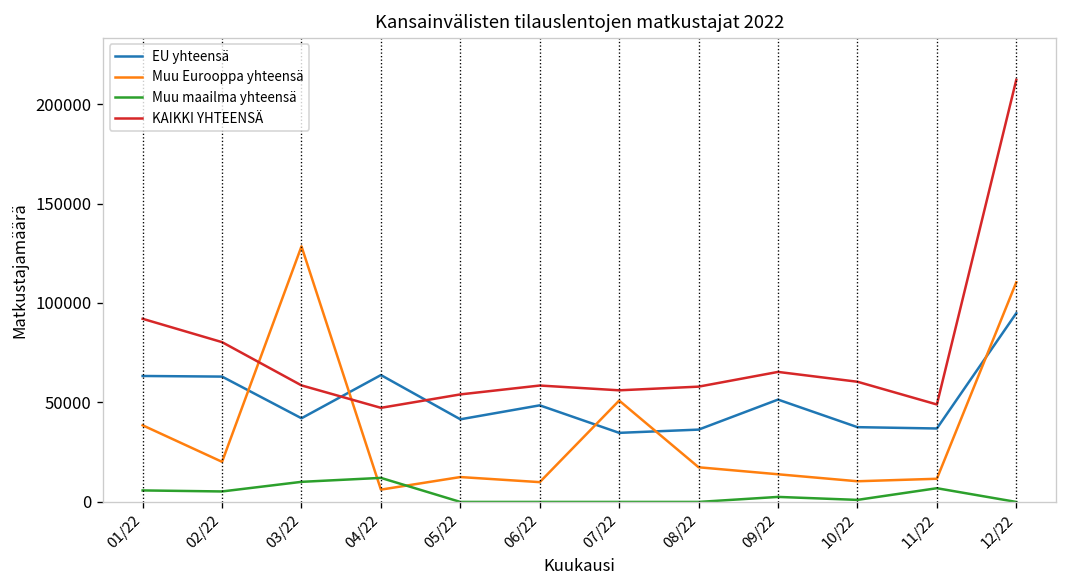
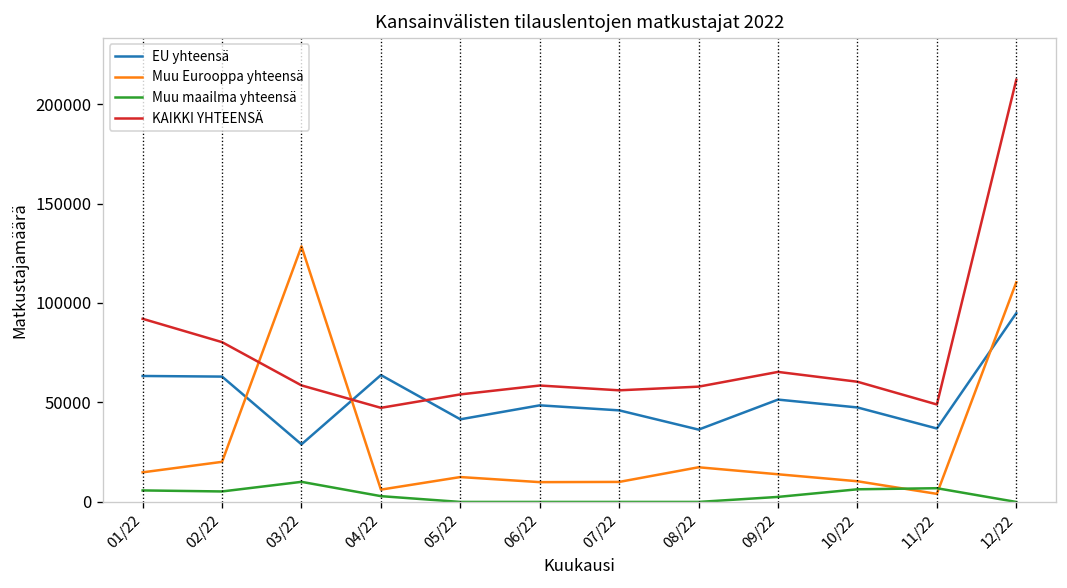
Muu Eurooppa yhteensä, 01/22: 39000 -> 15000
EU yhteensä, 03/22: 42000 -> 29000
Muu maailma yhteensä, 04/22: 12000 -> 3000
EU yhteensä, 07/22: 35000 -> 46000
Muu Eurooppa yhteensä, 07/22: 51000 -> 10000
EU yhteensä, 10/22: 38000 -> 47000
Muu maailma yhteensä, 10/22: 1000 -> 6000
Muu Eurooppa yhteensä, 11/22: 12000 -> 4000
